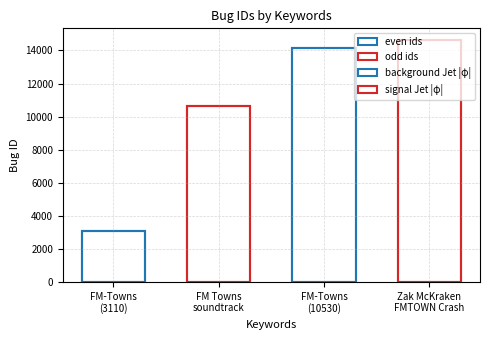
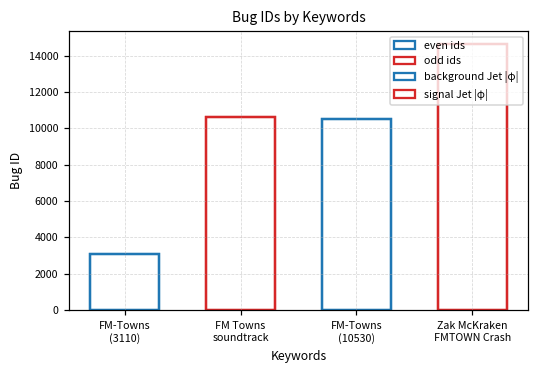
FM-Towns (10530): 14200 -> 10500
